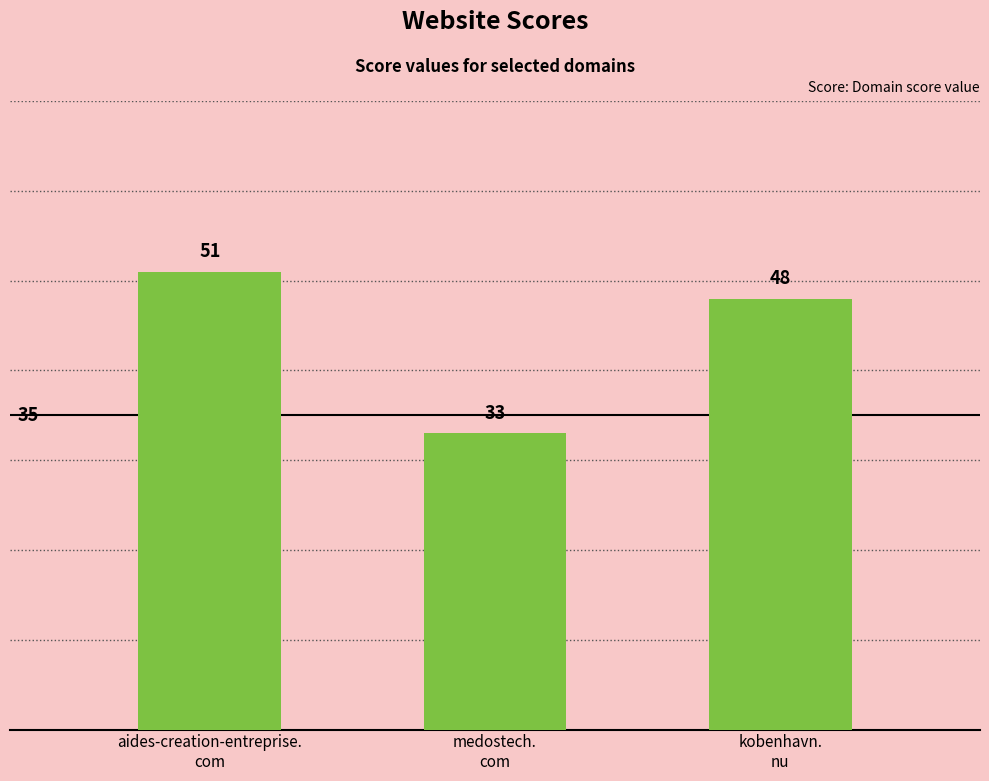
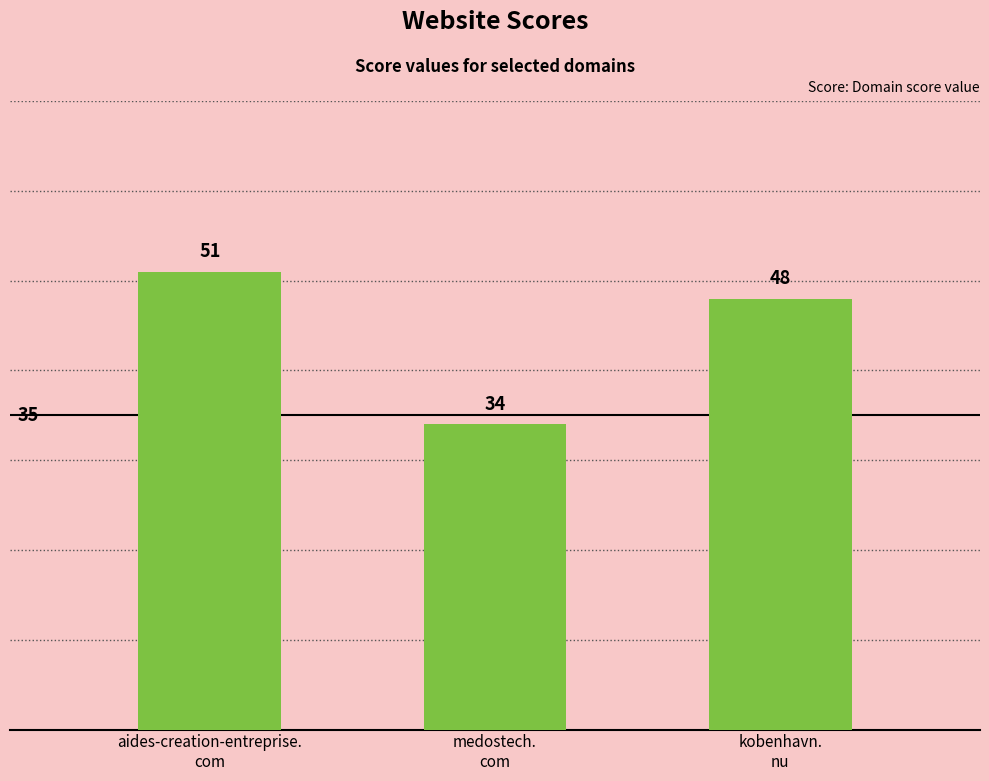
medostech. com: 33 -> 34
